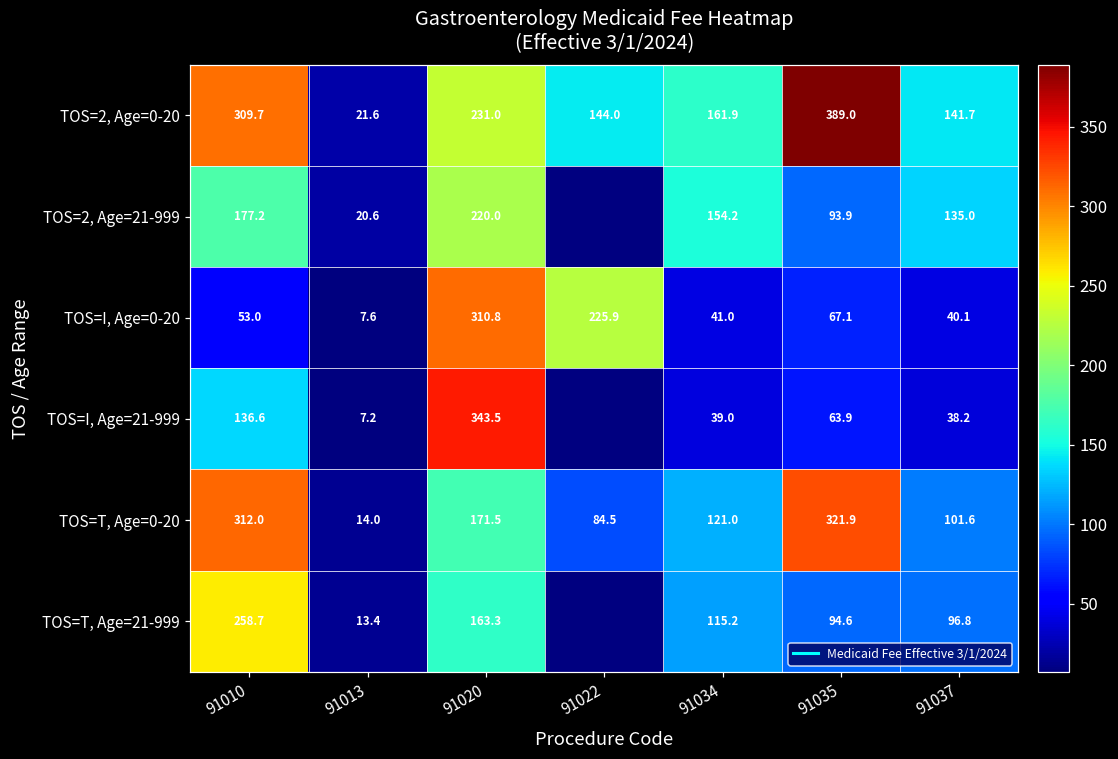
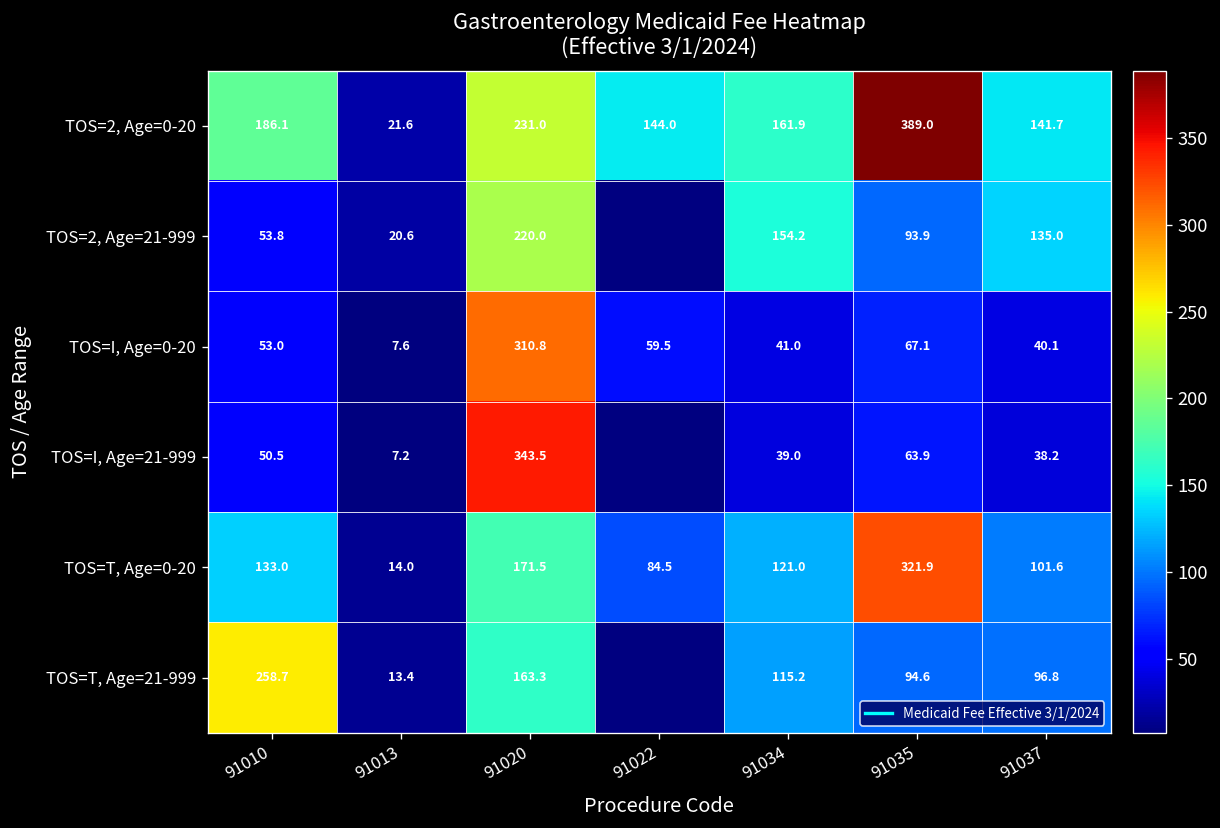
TOS=2, Age=0-20, 91010: 309.7 -> 186.1
TOS=2, Age=21-999, 91010: 177.2 -> 53.8
TOS=I, Age=0-20, 91022: 225.9 -> 59.5
TOS=I, Age=21-999, 91010: 136.6 -> 50.5
TOS=T, Age=0-20, 91010: 312.0 -> 133.0
